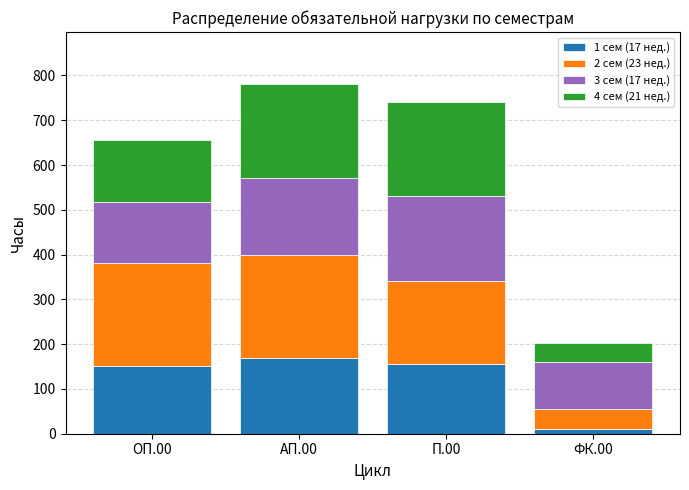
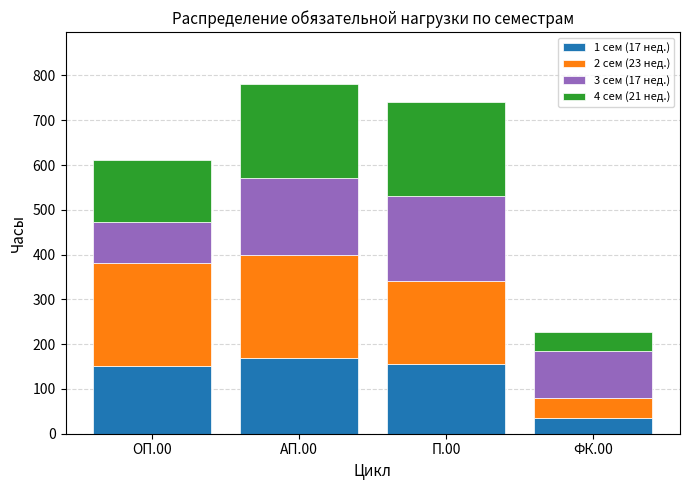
3 сем (17 нед.), ОП.00: 140 -> 90
1 сем (17 нед.), ФК.00: 10 -> 30
